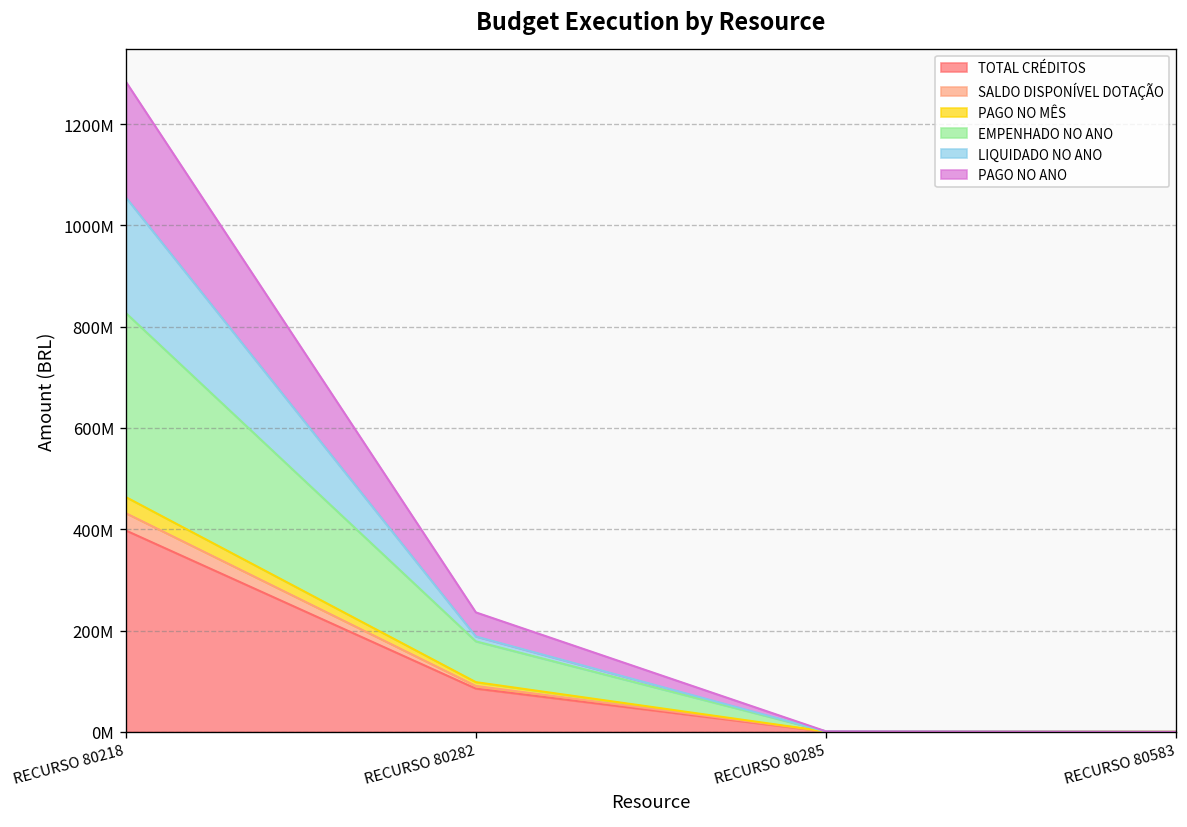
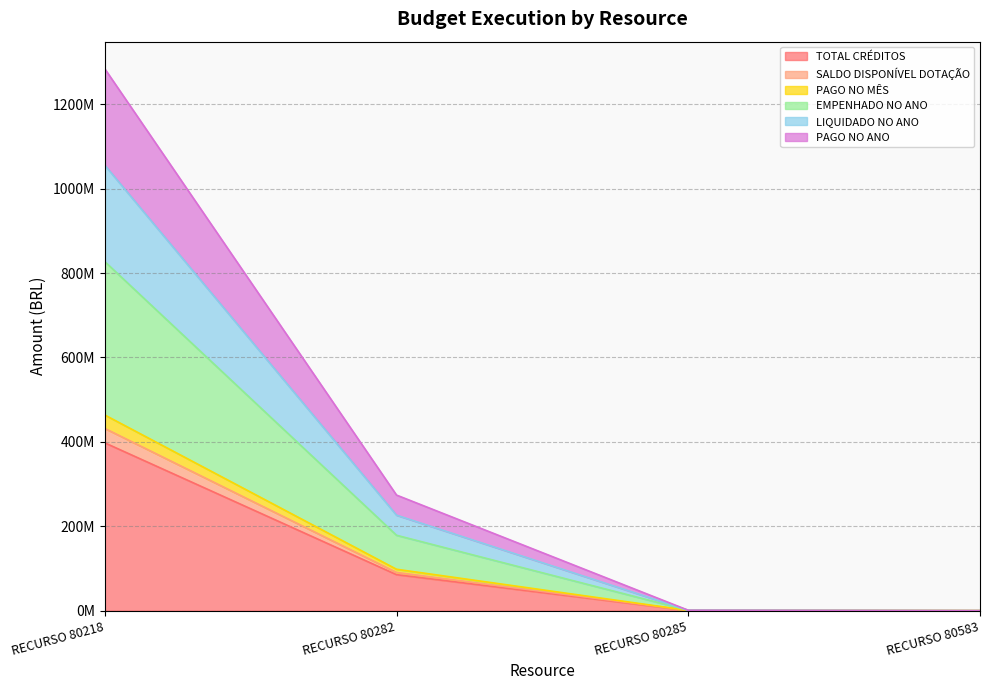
LIQUIDADO NO ANO, RECURSO 80282: 10000000 -> 50000000
